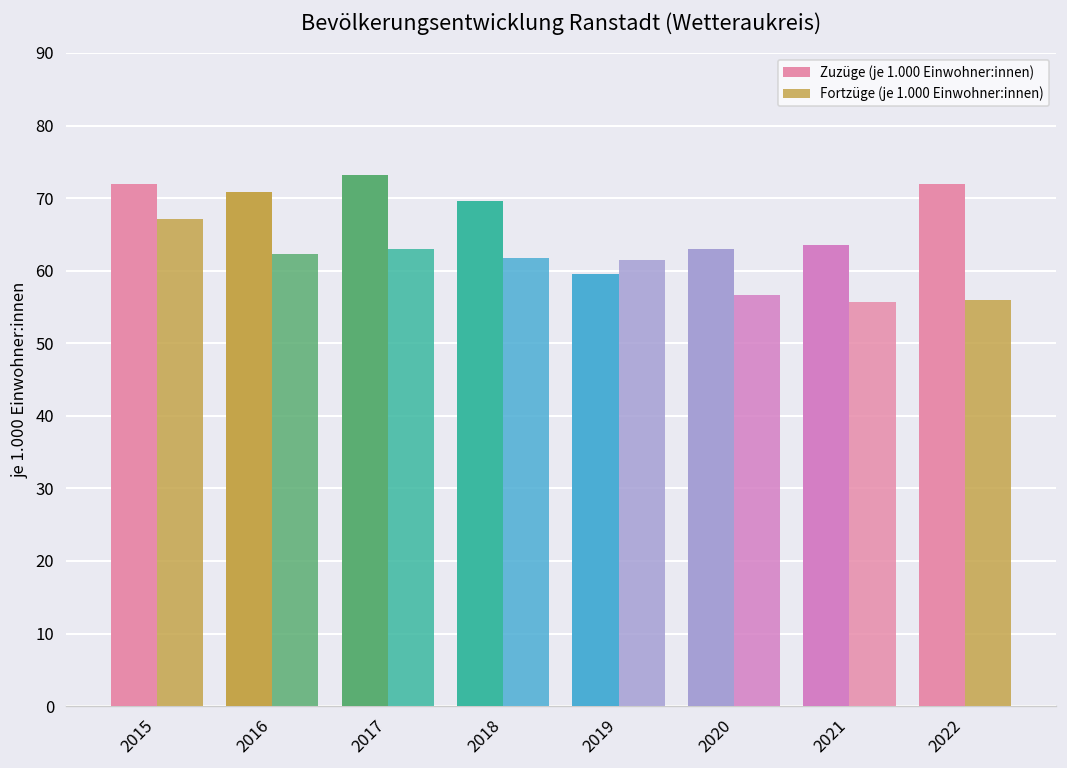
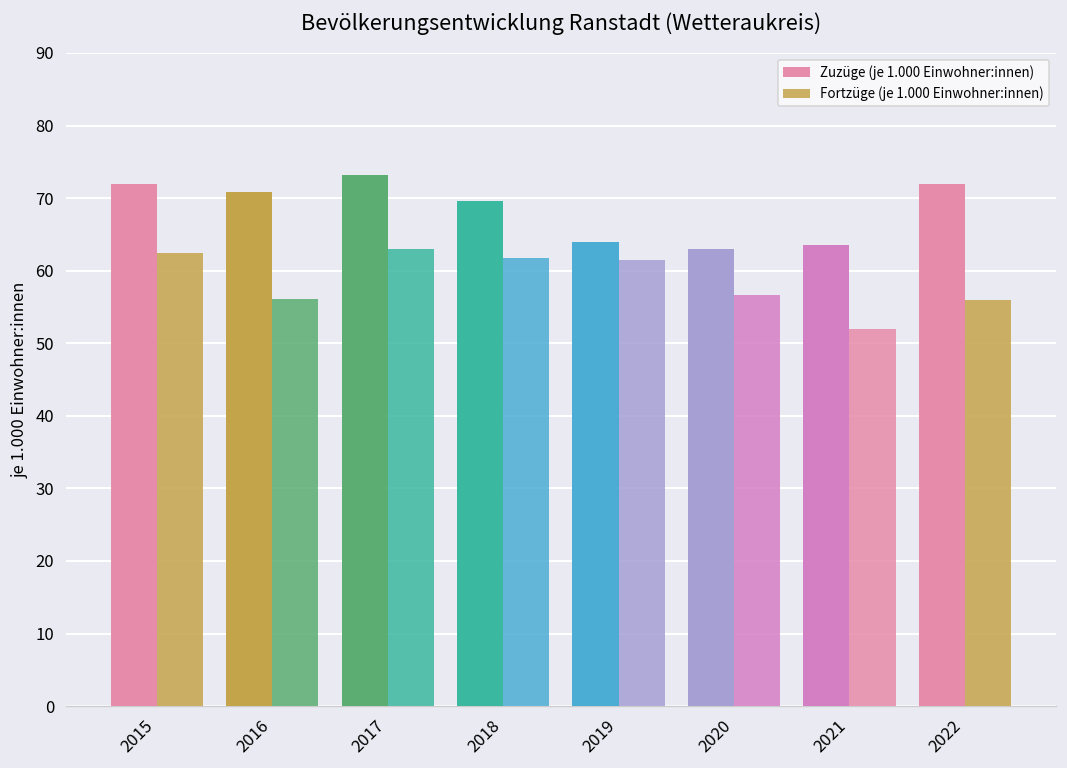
Fortzüge (je 1.000 Einwohner:innen), 2015: 67 -> 63
Fortzüge (je 1.000 Einwohner:innen), 2016: 62 -> 56
Zuzüge (je 1.000 Einwohner:innen), 2019: 60 -> 64
Fortzüge (je 1.000 Einwohner:innen), 2021: 56 -> 52
